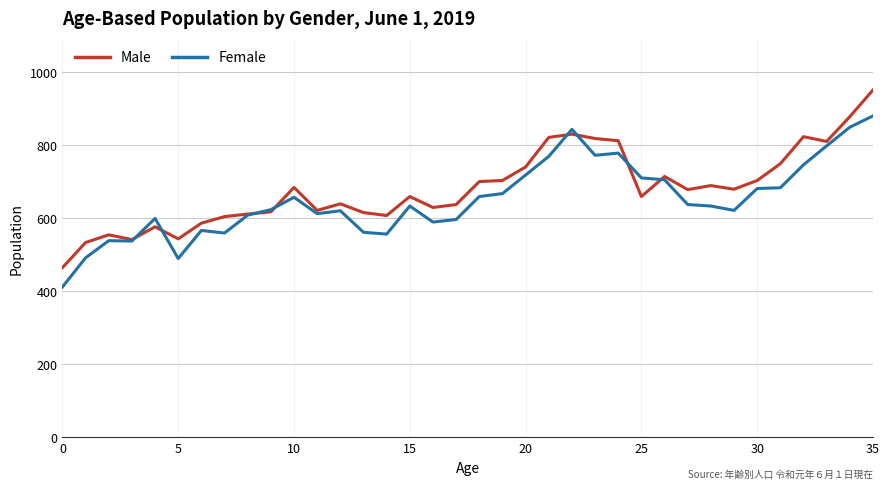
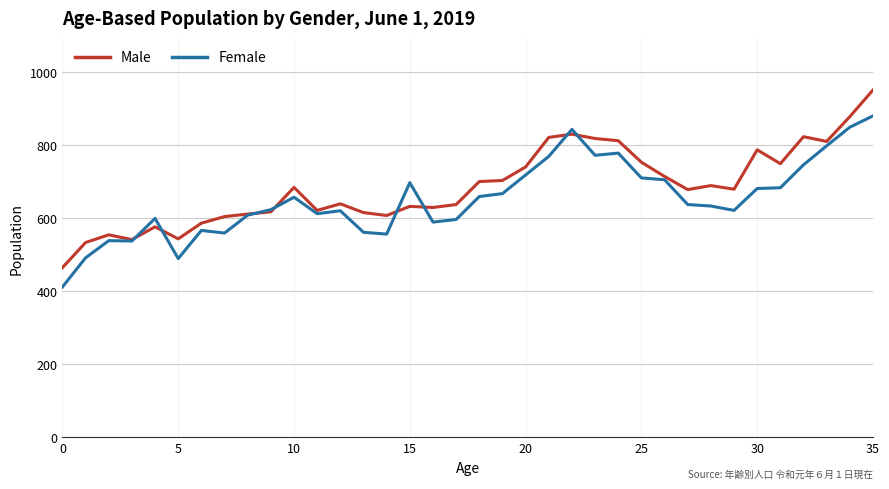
Male, 15: 660 -> 630
Female, 15: 630 -> 700
Male, 25: 660 -> 750
Male, 30: 700 -> 790
